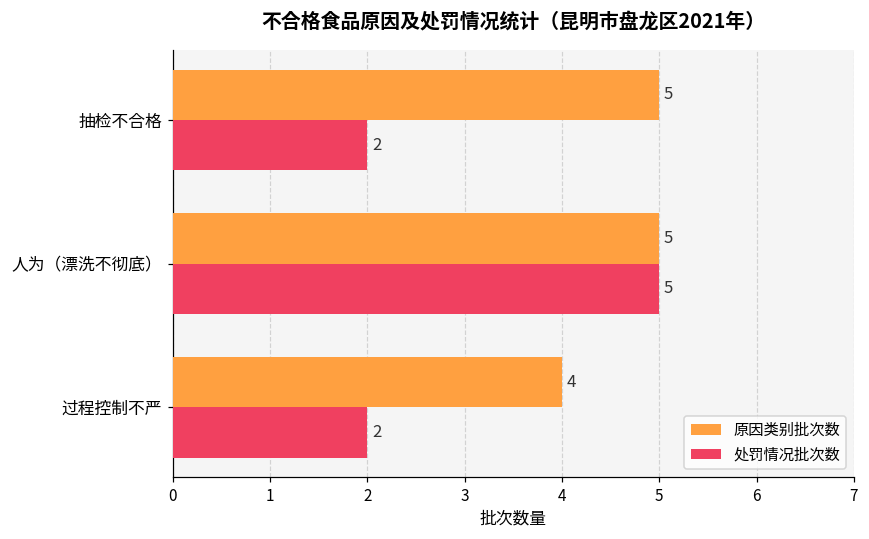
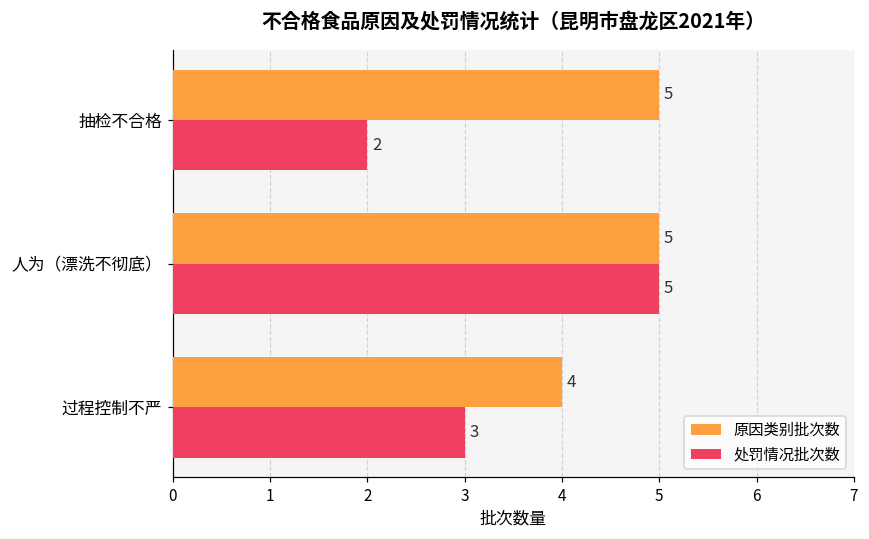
处罚情况批次数, 过程控制不严: 2 -> 3
